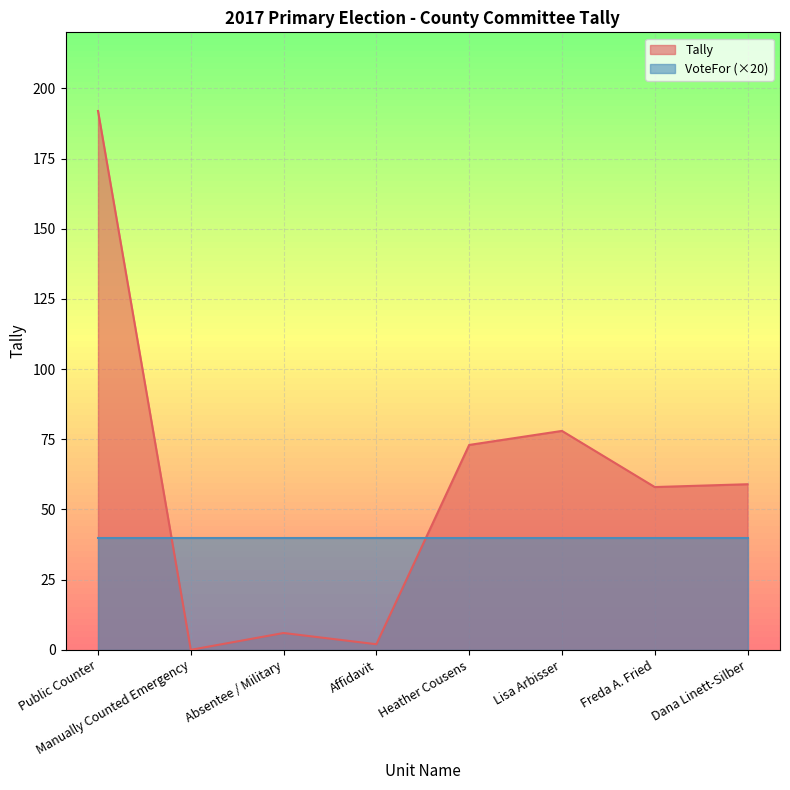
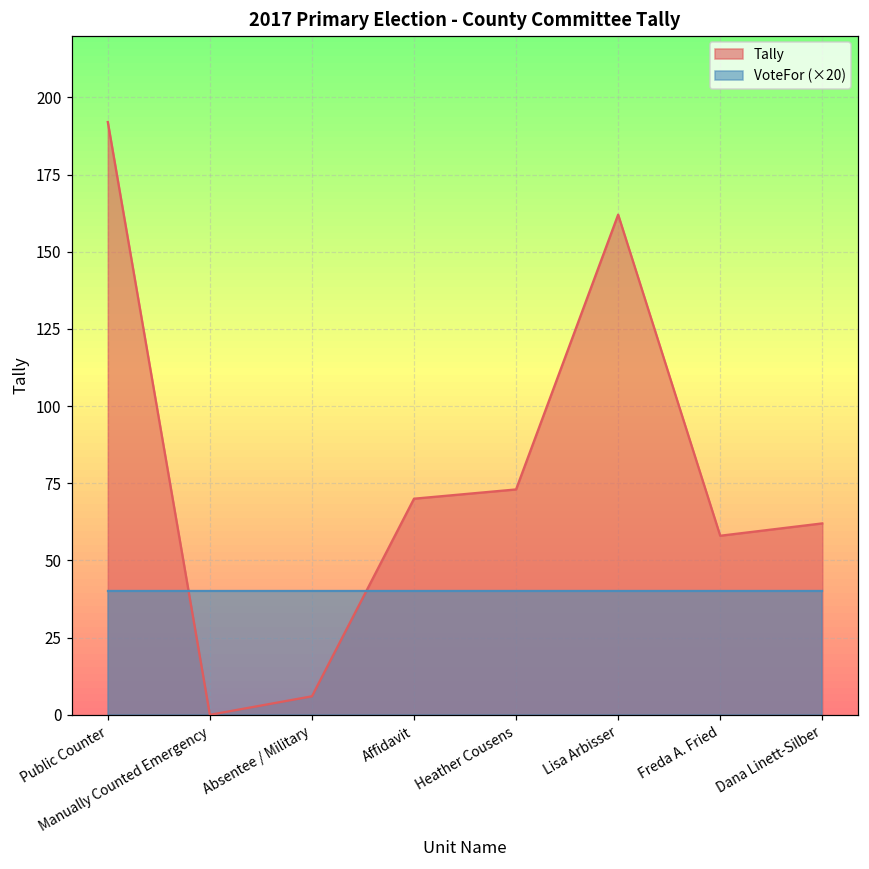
Tally, Affidavit: 2 -> 70
Tally, Lisa Arbisser: 78 -> 162
Tally, Dana Linett-Silber: 59 -> 62
